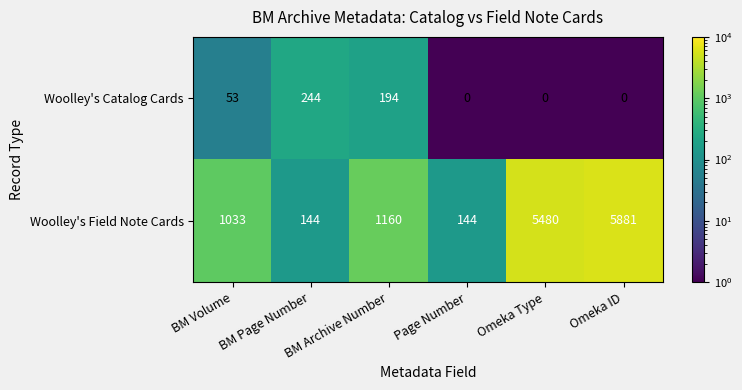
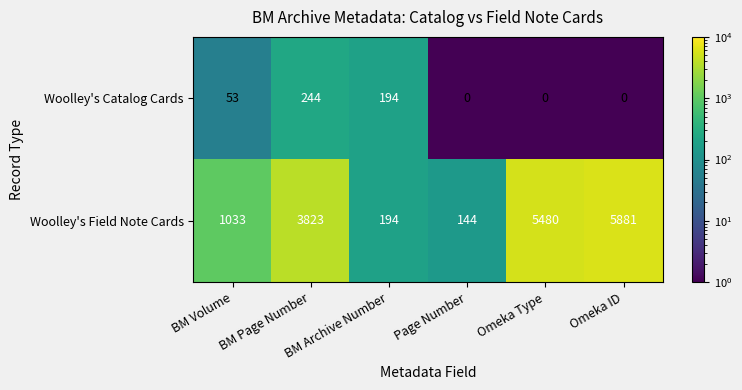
Woolley's Field Note Cards, BM Page Number: 144 -> 3823
Woolley's Field Note Cards, BM Archive Number: 1160 -> 194
